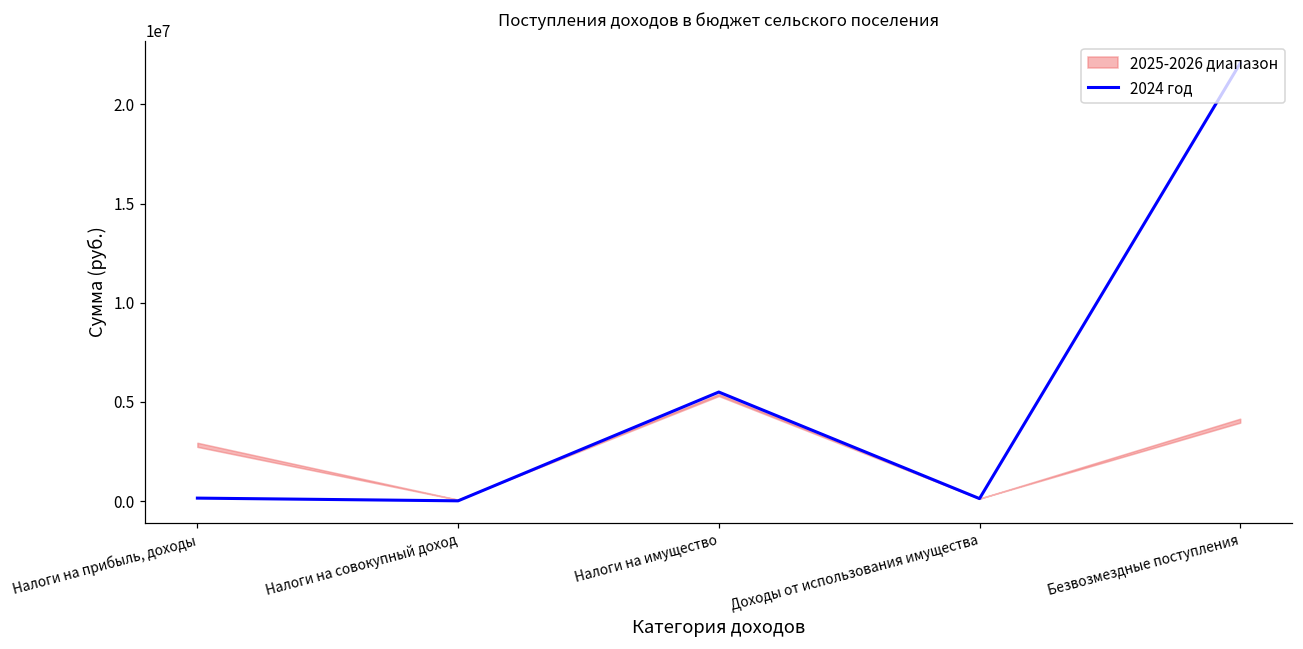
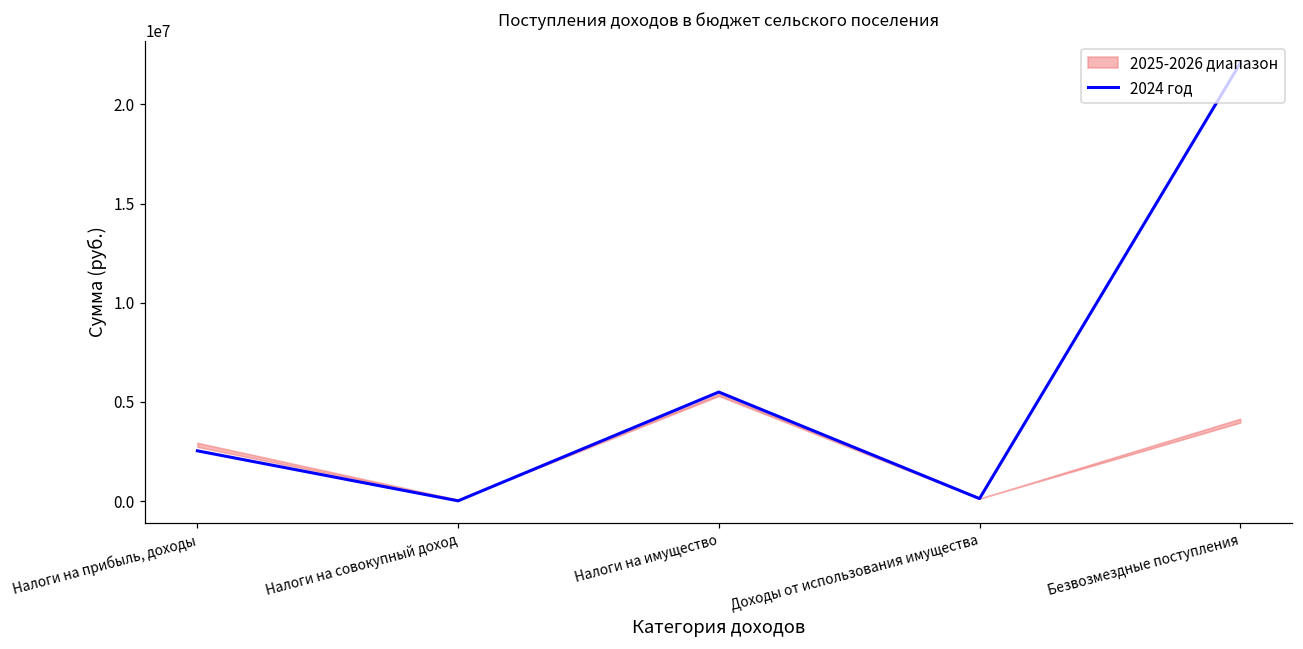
2024 год, Налоги на прибыль, доходы: 200000 -> 2500000
